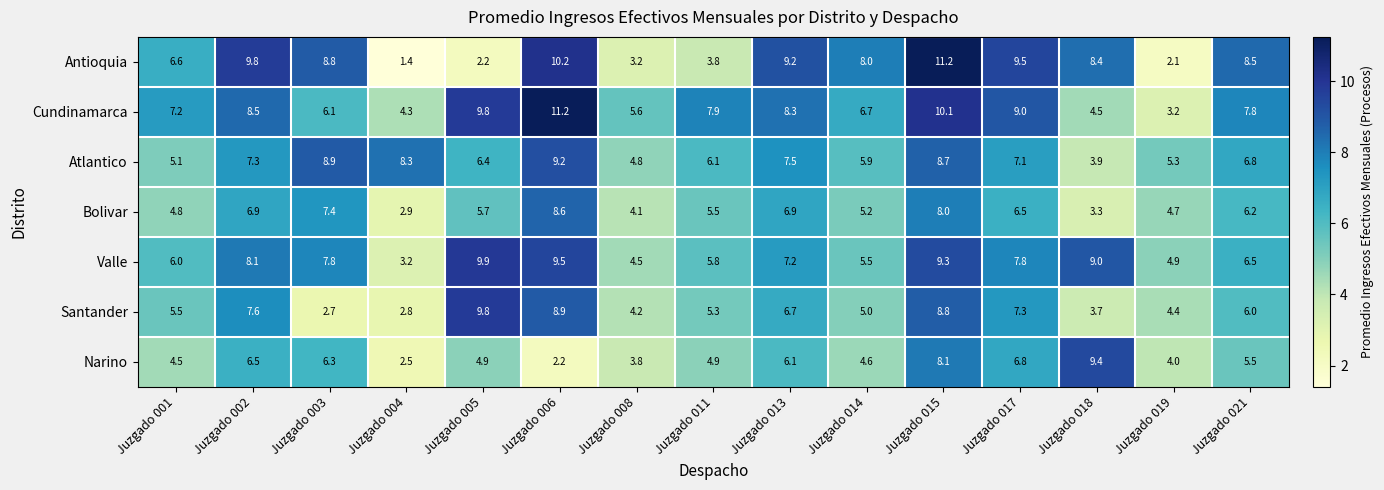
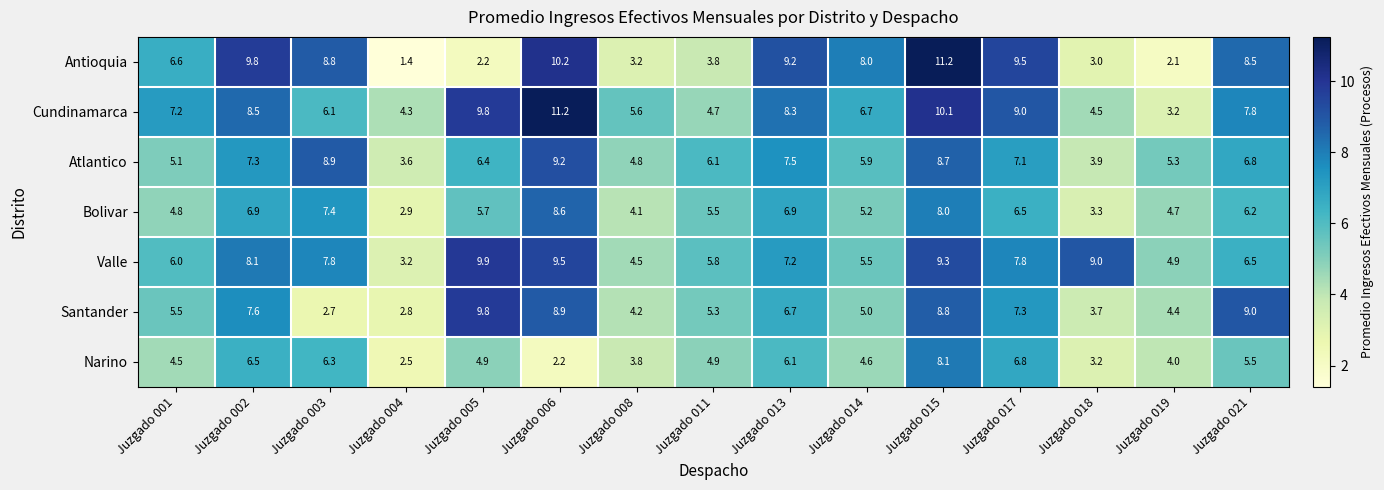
Antioquia, Juzgado 018: 8.4 -> 3.0
Cundinamarca, Juzgado 011: 7.9 -> 4.7
Atlantico, Juzgado 004: 8.3 -> 3.6
Santander, Juzgado 021: 6.0 -> 9.0
Narino, Juzgado 018: 9.4 -> 3.2
